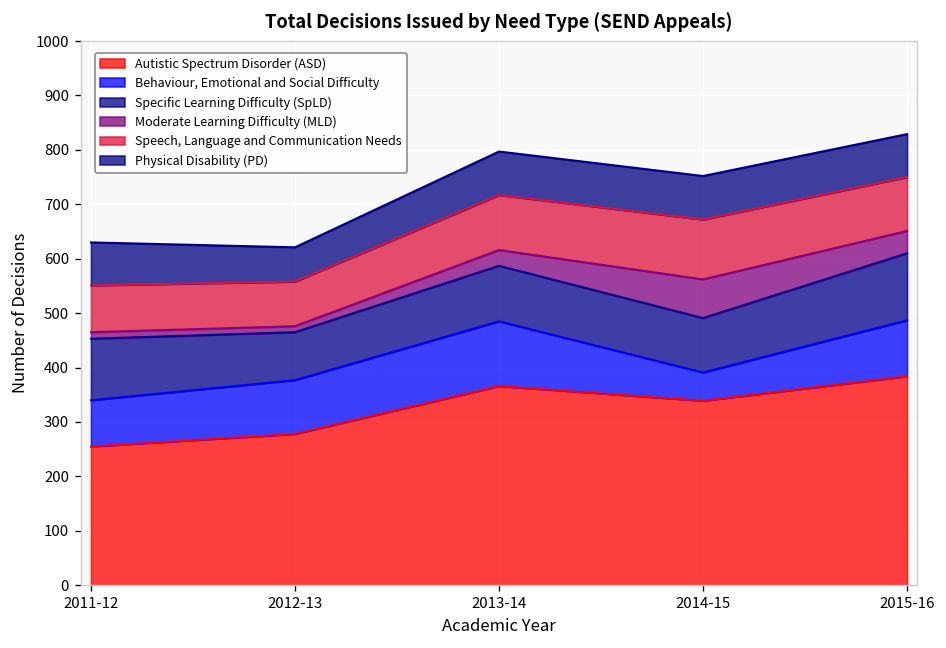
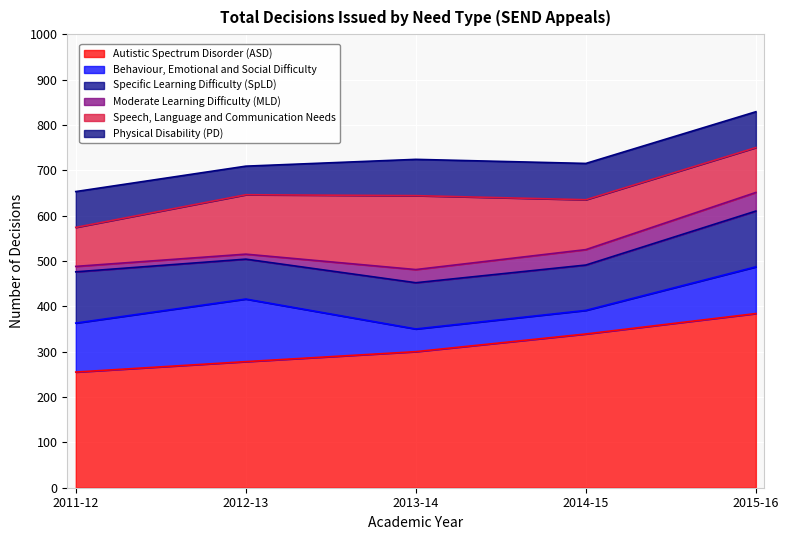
Behaviour, Emotional and Social Difficulty, 2011-12: 90 -> 110
Behaviour, Emotional and Social Difficulty, 2012-13: 100 -> 140
Speech, Language and Communication Needs, 2012-13: 80 -> 130
Autistic Spectrum Disorder (ASD), 2013-14: 370 -> 300
Behaviour, Emotional and Social Difficulty, 2013-14: 120 -> 50
Speech, Language and Communication Needs, 2013-14: 100 -> 160
Moderate Learning Difficulty (MLD), 2014-15: 70 -> 30
